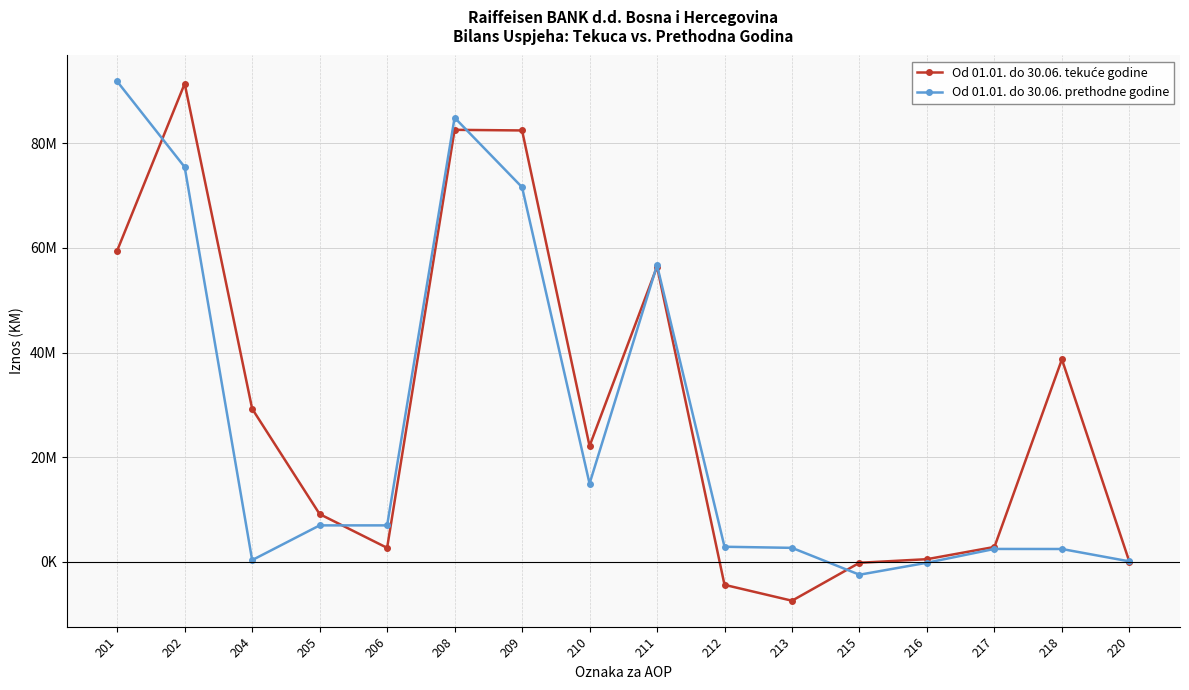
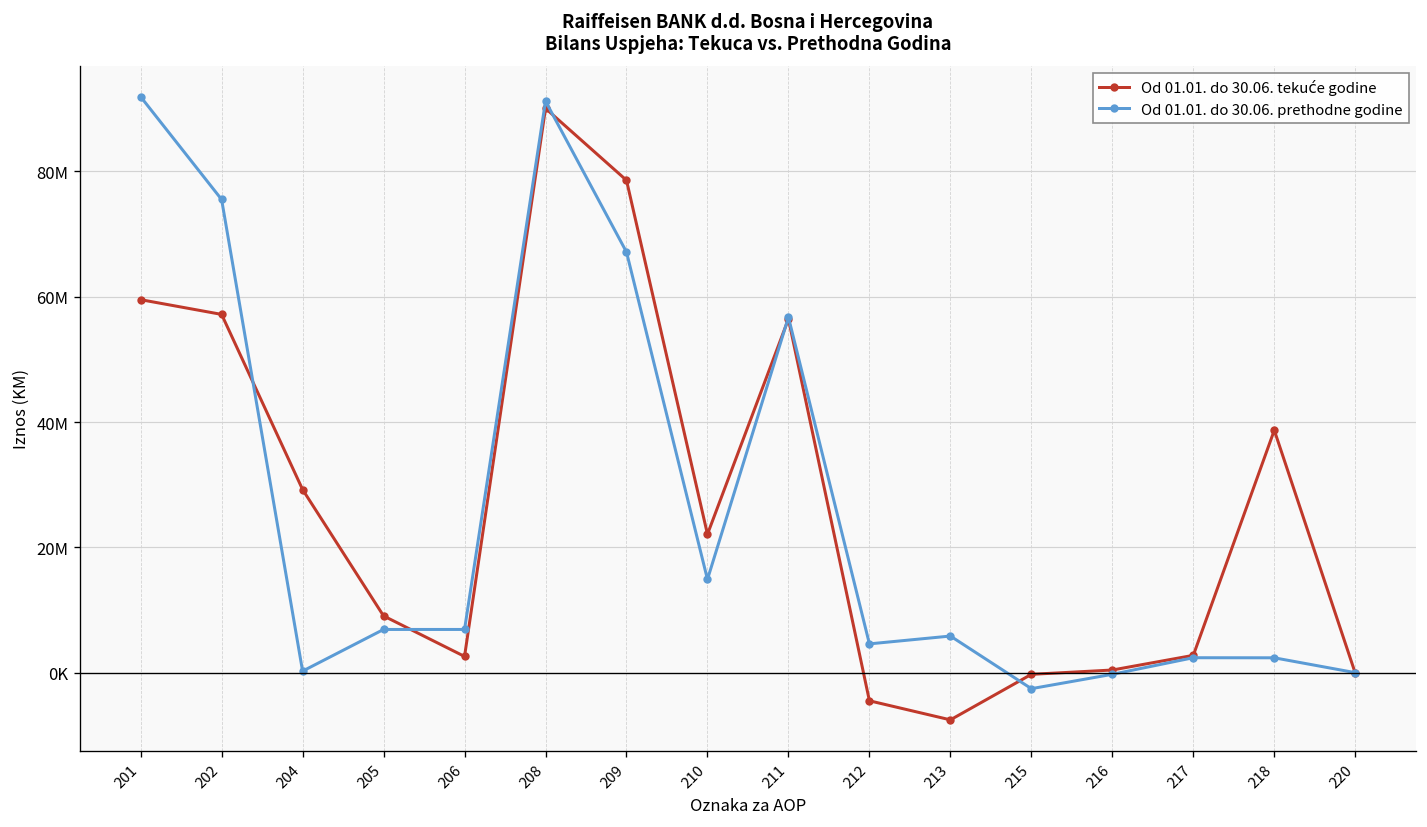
Od 01.01. do 30.06. tekuće godine, 202: 91000000 -> 57000000
Od 01.01. do 30.06. tekuće godine, 208: 83000000 -> 90000000
Od 01.01. do 30.06. prethodne godine, 208: 85000000 -> 91000000
Od 01.01. do 30.06. tekuće godine, 209: 82000000 -> 79000000
Od 01.01. do 30.06. prethodne godine, 209: 72000000 -> 67000000
Od 01.01. do 30.06. prethodne godine, 212: 3000000 -> 5000000
Od 01.01. do 30.06. prethodne godine, 213: 3000000 -> 6000000
